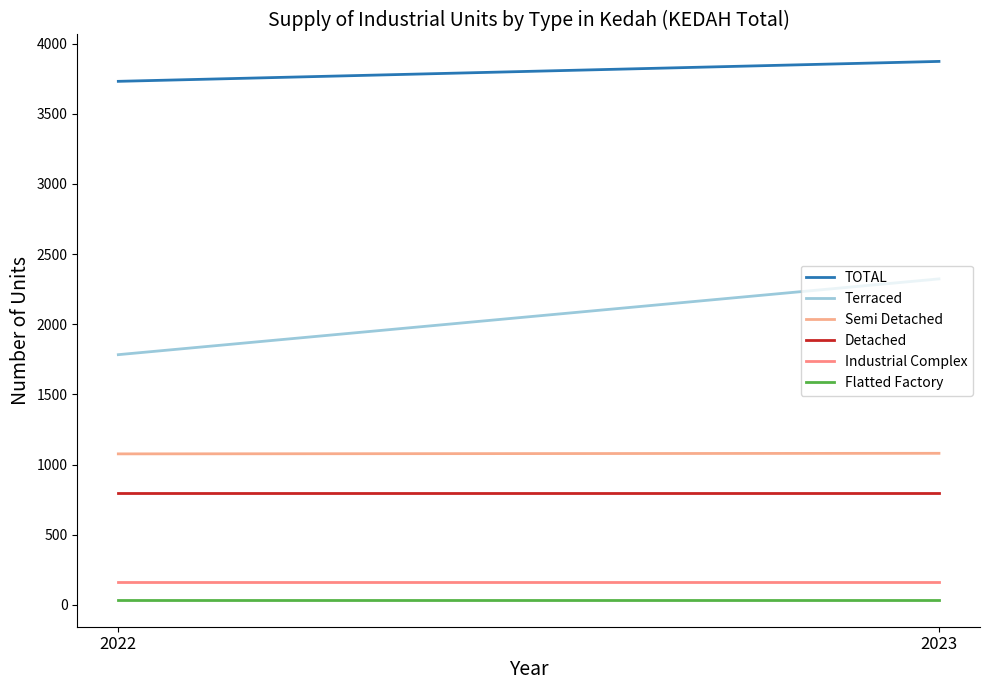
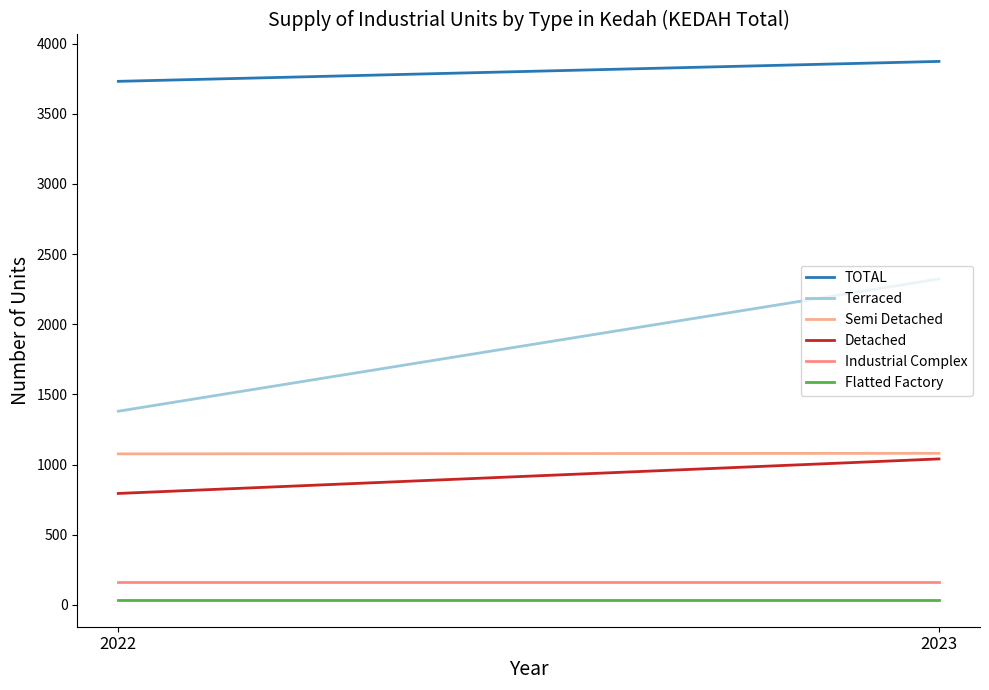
Terraced, 2022: 1780 -> 1380
Detached, 2023: 790 -> 1040
